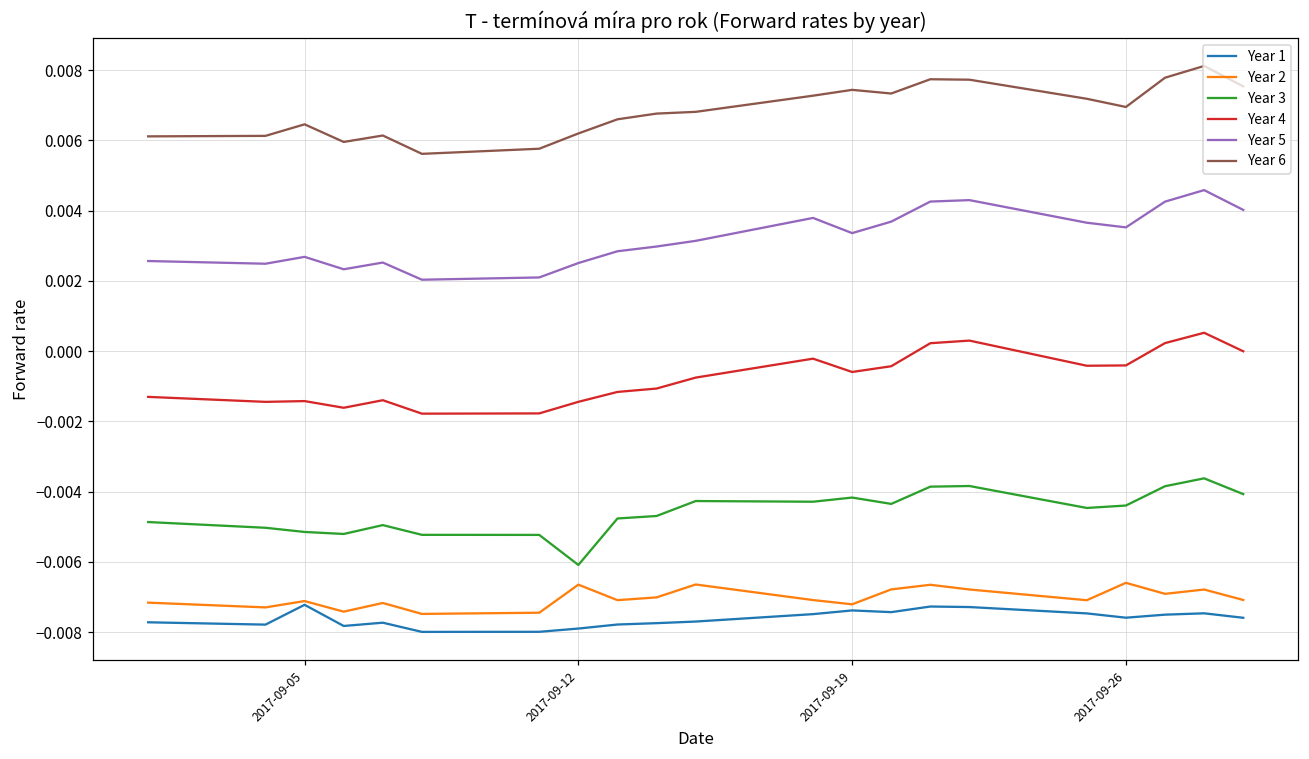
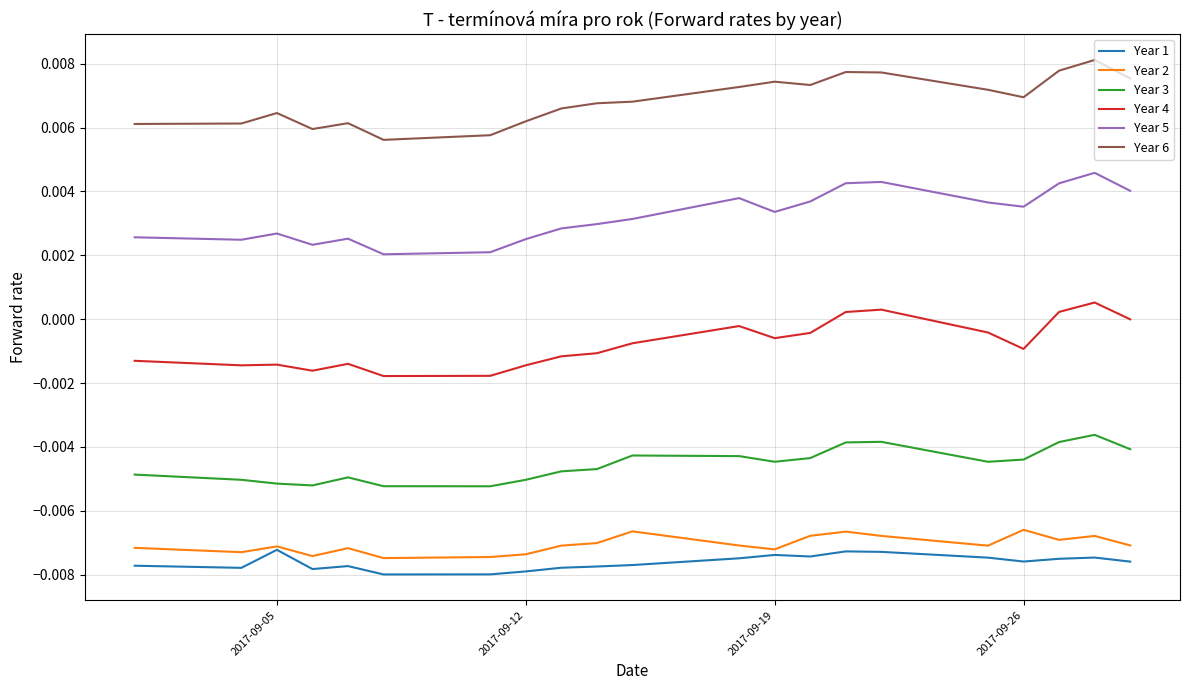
Year 2, 2017-09-12: -0.0066 -> -0.0074
Year 3, 2017-09-12: -0.0061 -> -0.0050
Year 3, 2017-09-19: -0.0042 -> -0.0045
Year 4, 2017-09-26: -0.0004 -> -0.0009
